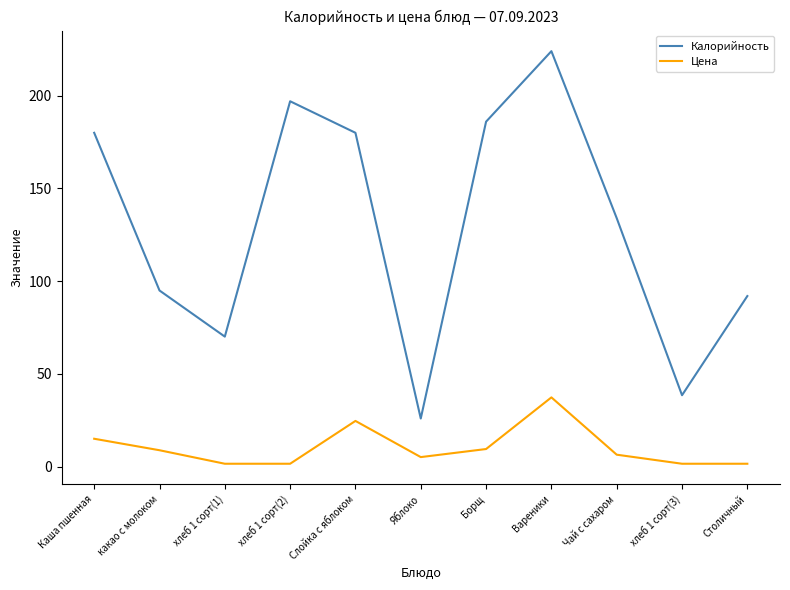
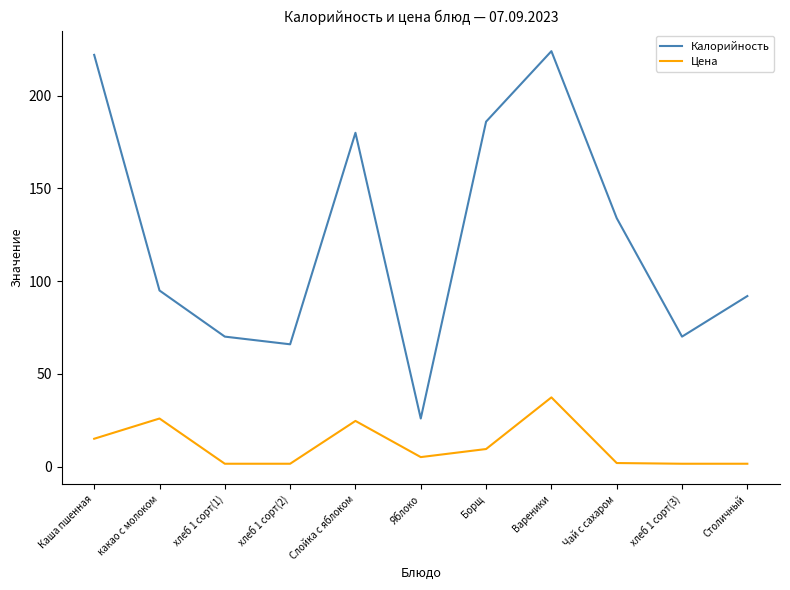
Калорийность, Каша пшенная: 180 -> 222
Цена, какао с молоком: 9 -> 26
Калорийность, хлеб 1 сорт(2): 197 -> 66
Цена, Чай с сахаром: 7 -> 2
Калорийность, хлеб 1 сорт(3): 39 -> 70
